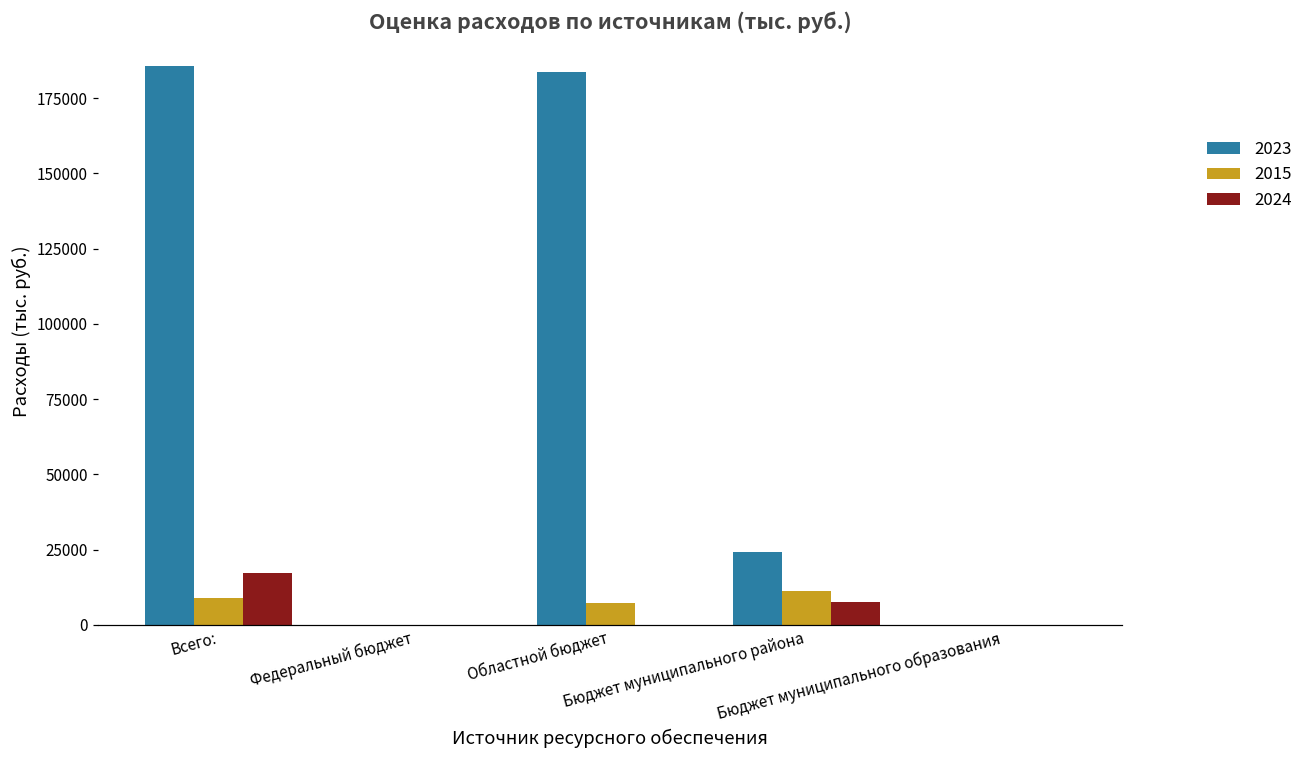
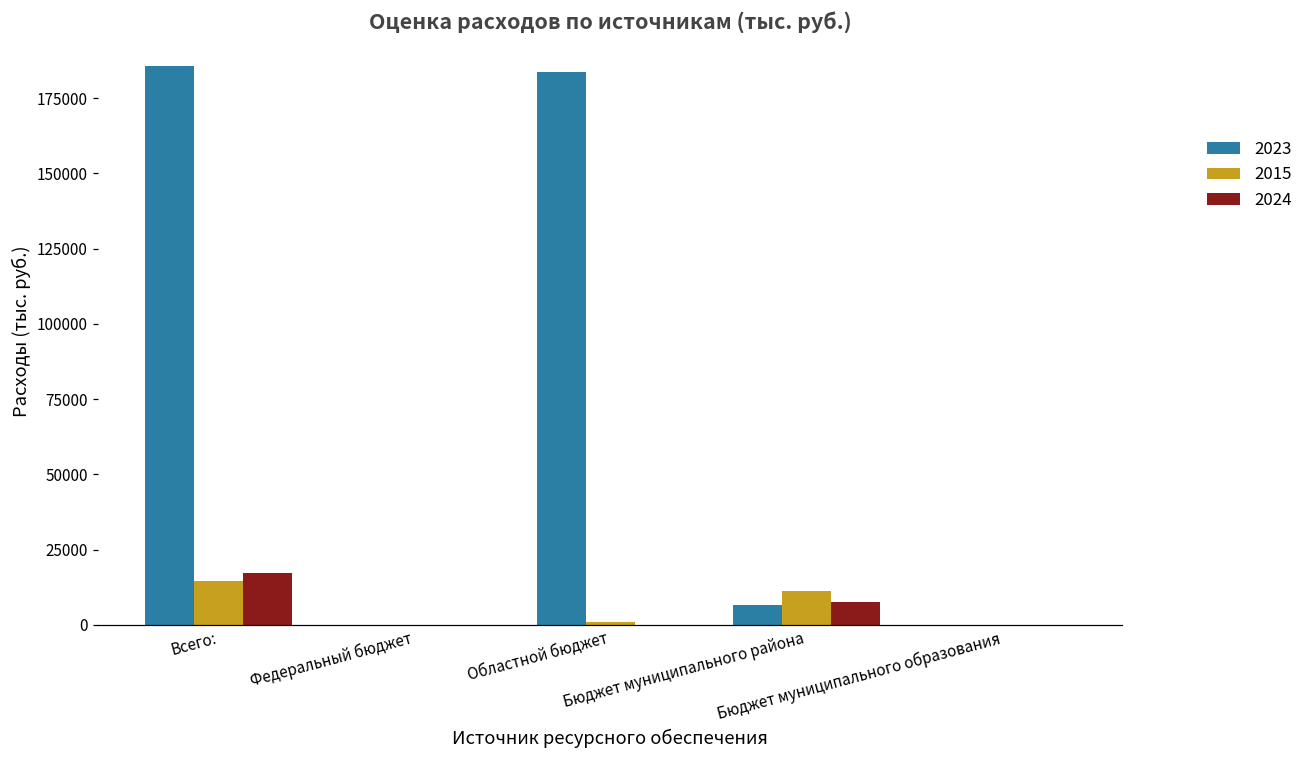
2015, Всего:: 9000 -> 15000
2015, Областной бюджет: 7000 -> 1000
2023, Бюджет муниципального района: 24000 -> 7000
